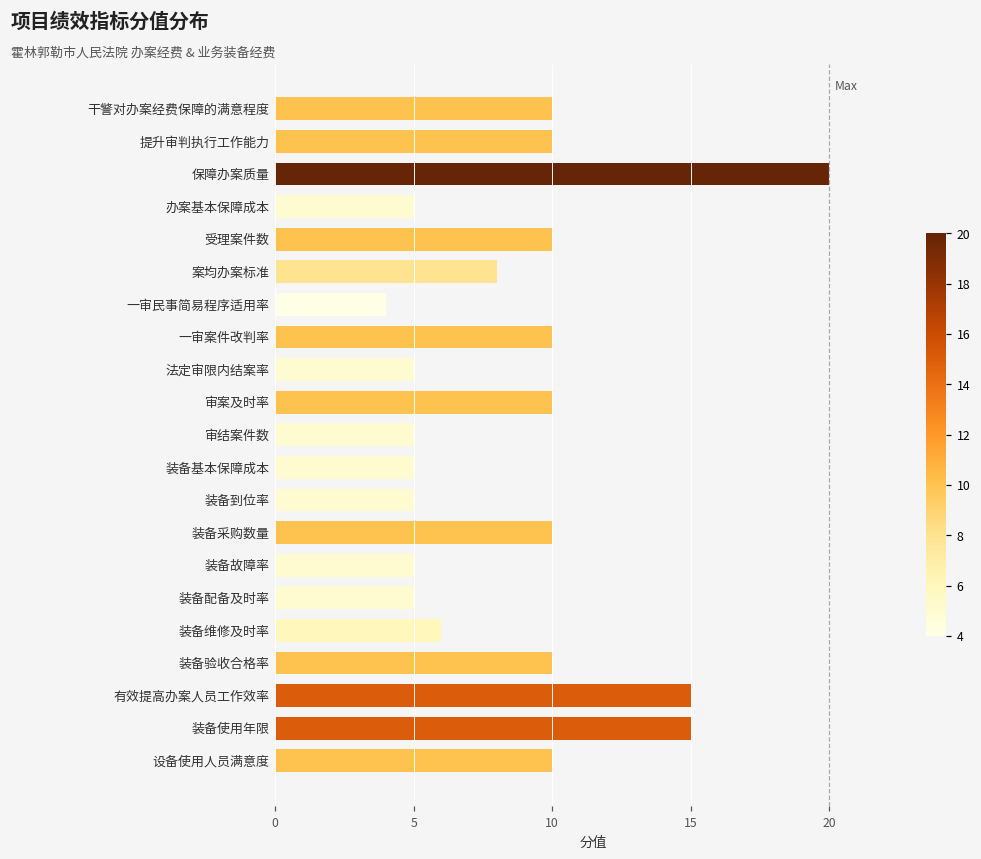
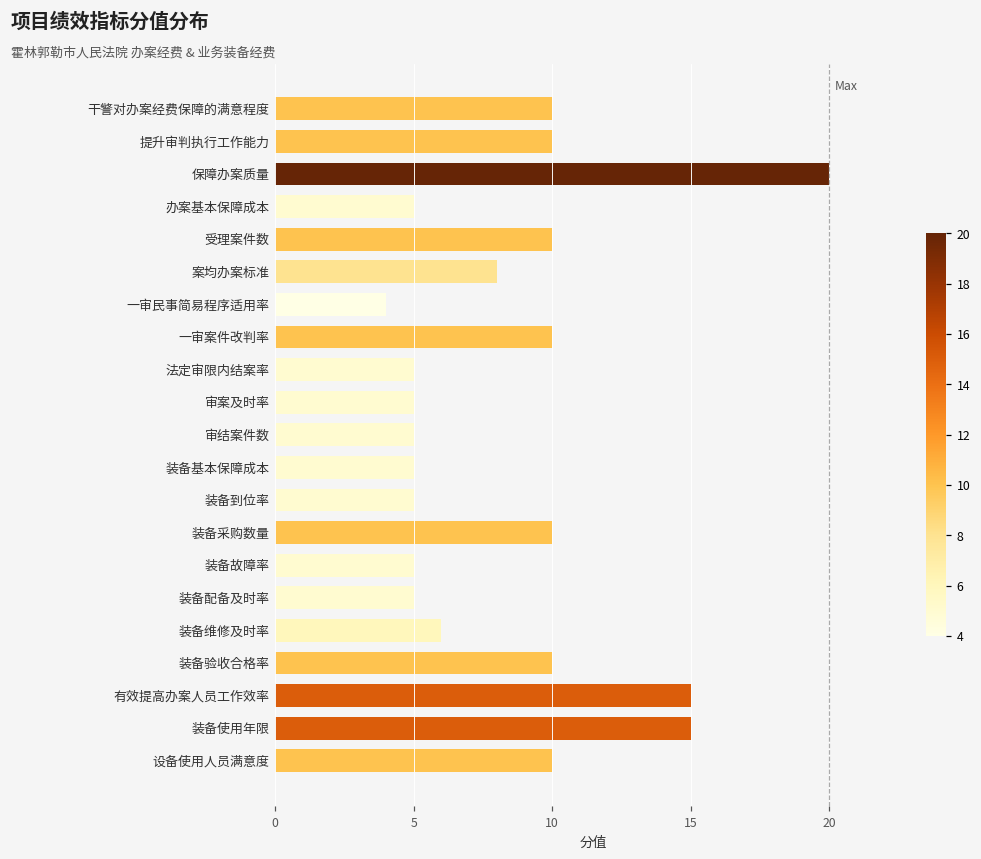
审案及时率: 10 -> 5
